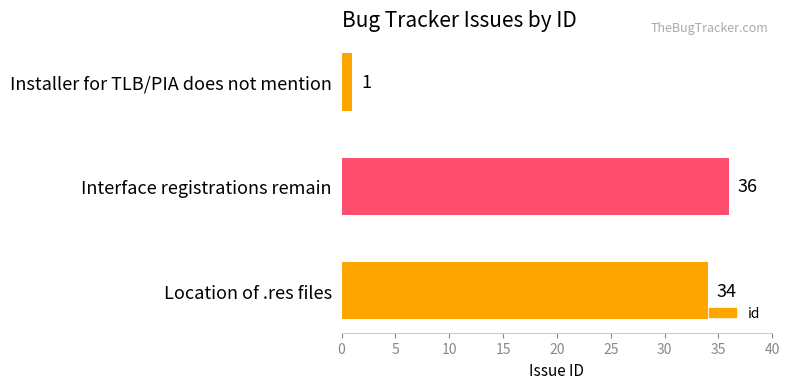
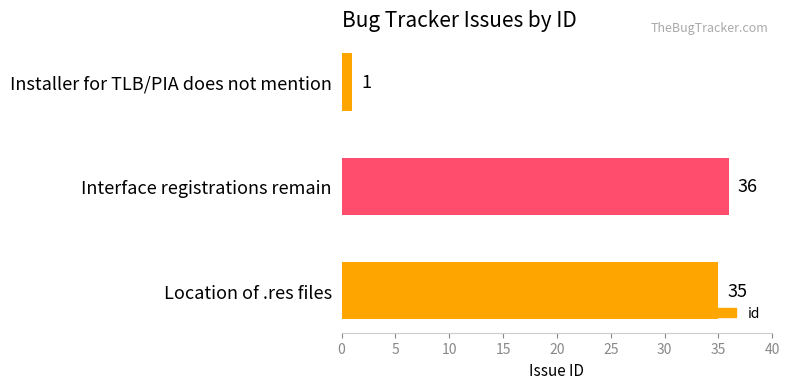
Location of .res files: 34 -> 35
